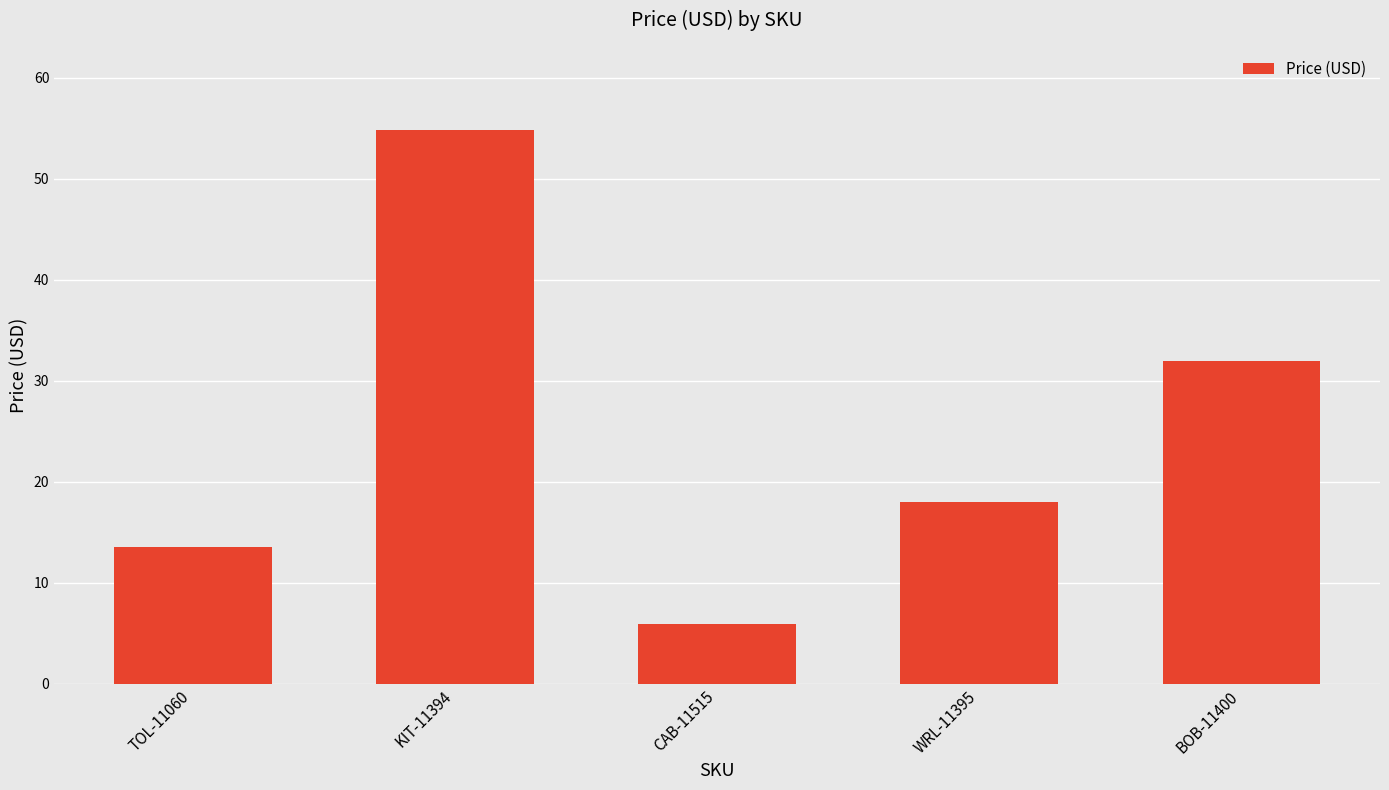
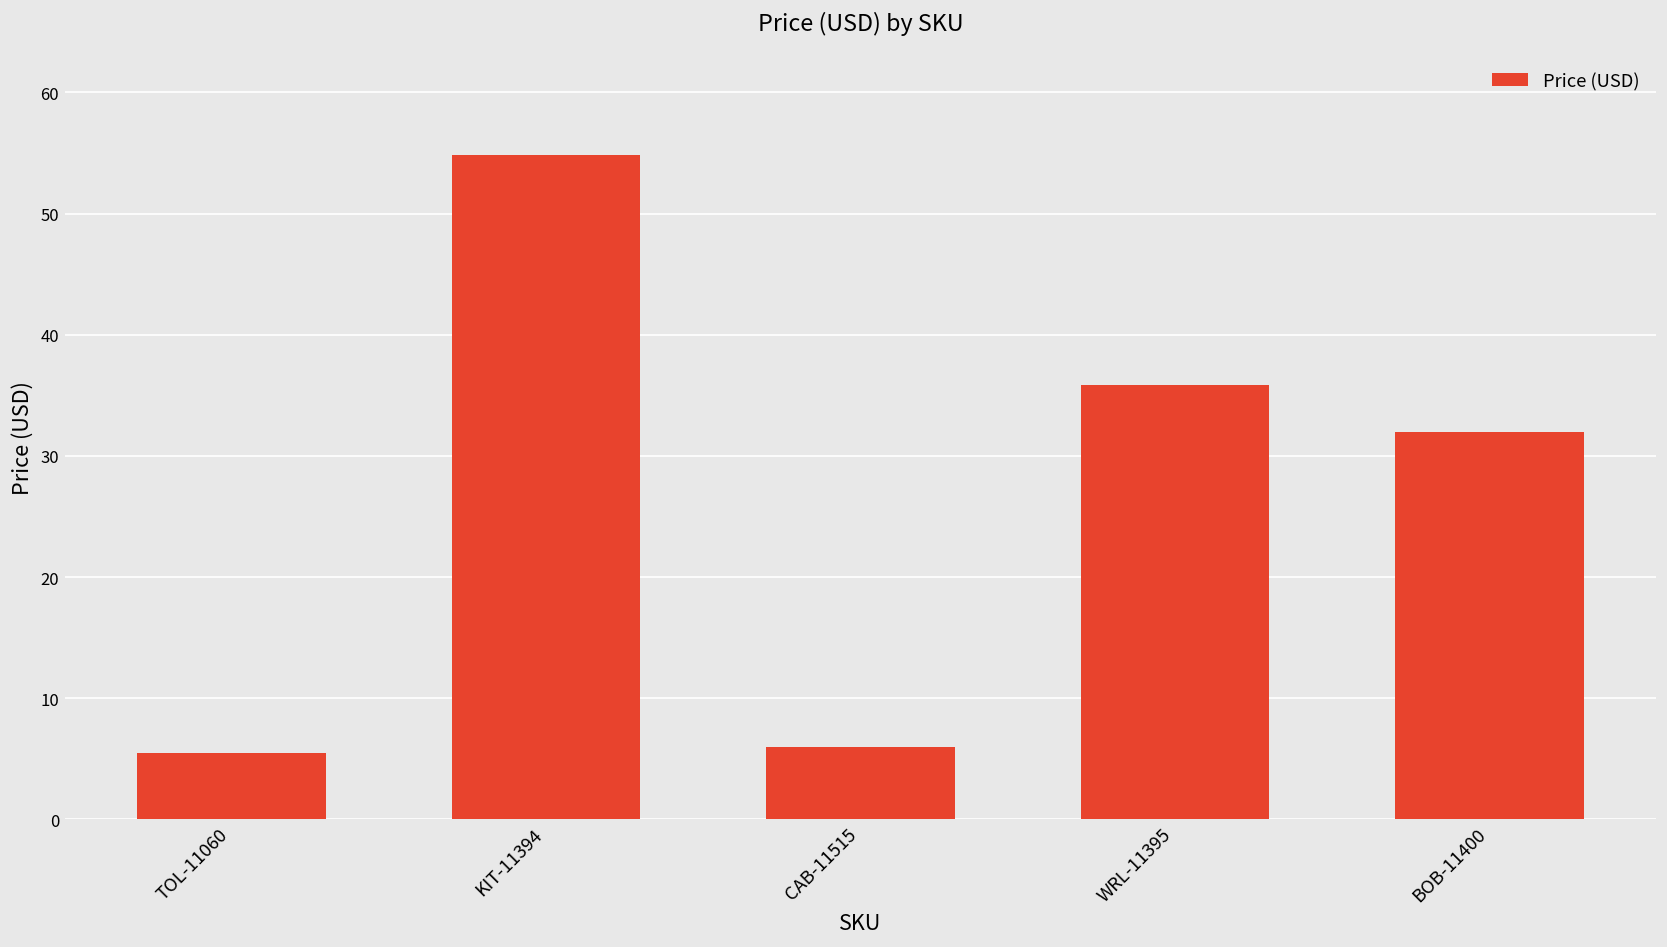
TOL-11060: 13.5 -> 5.5
WRL-11395: 18.0 -> 35.9
